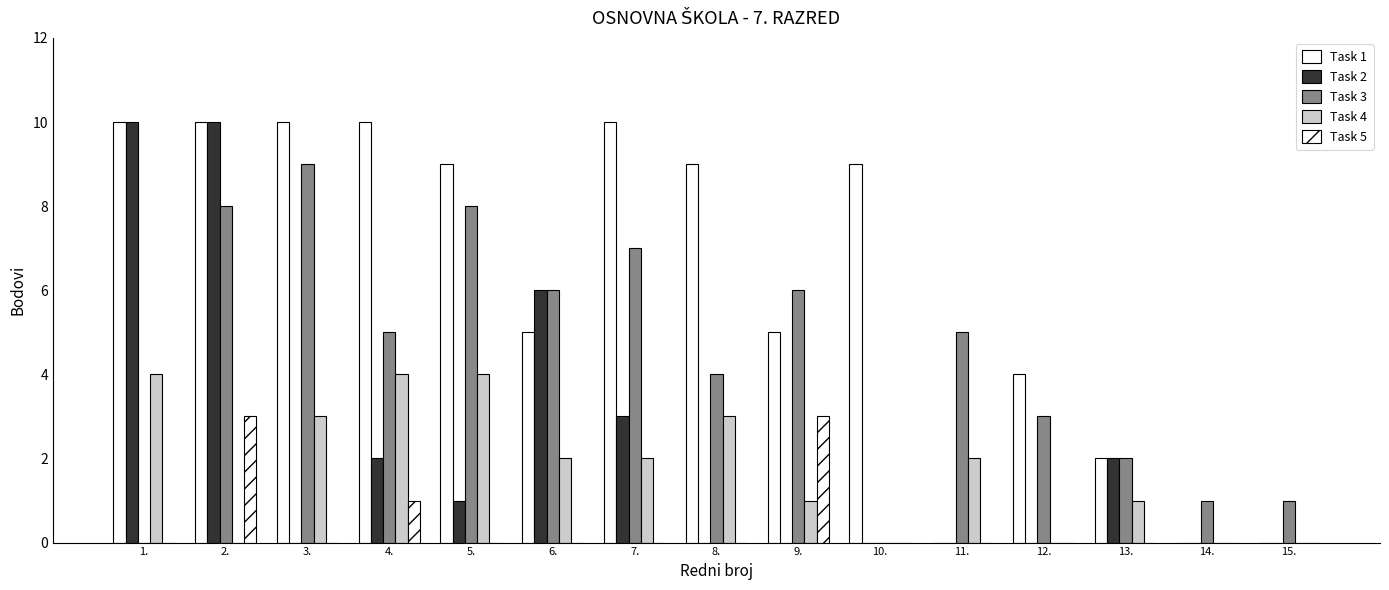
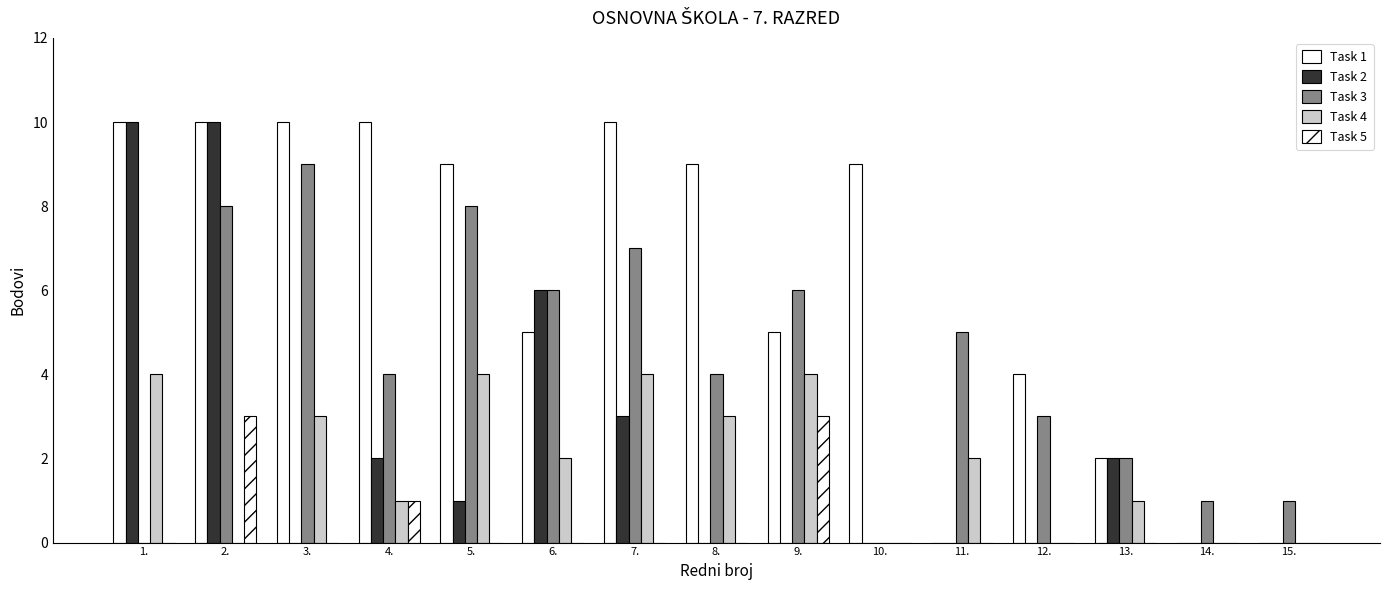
Task 3, 4.: 5 -> 4
Task 4, 4.: 4 -> 1
Task 4, 7.: 2 -> 4
Task 4, 9.: 1 -> 4
